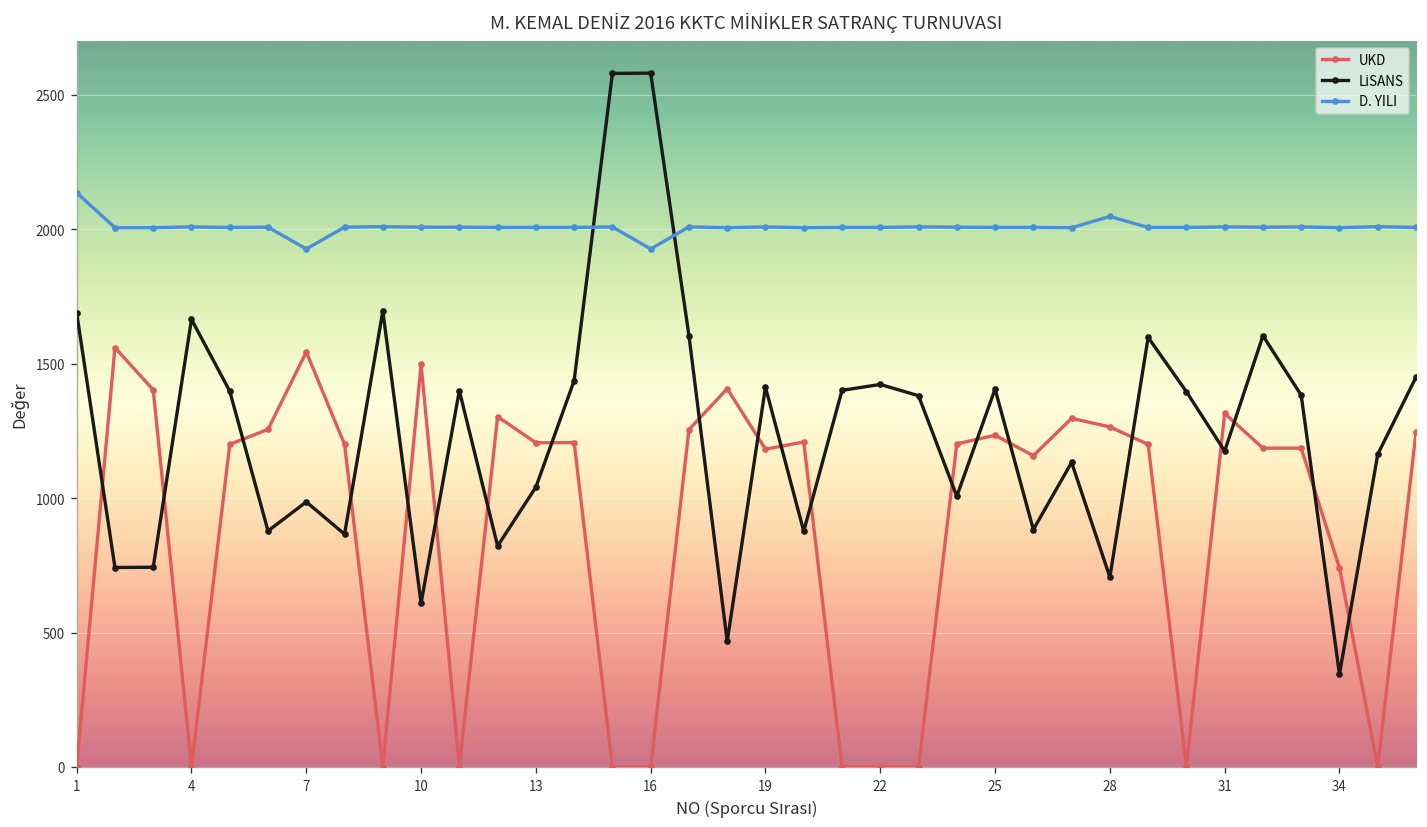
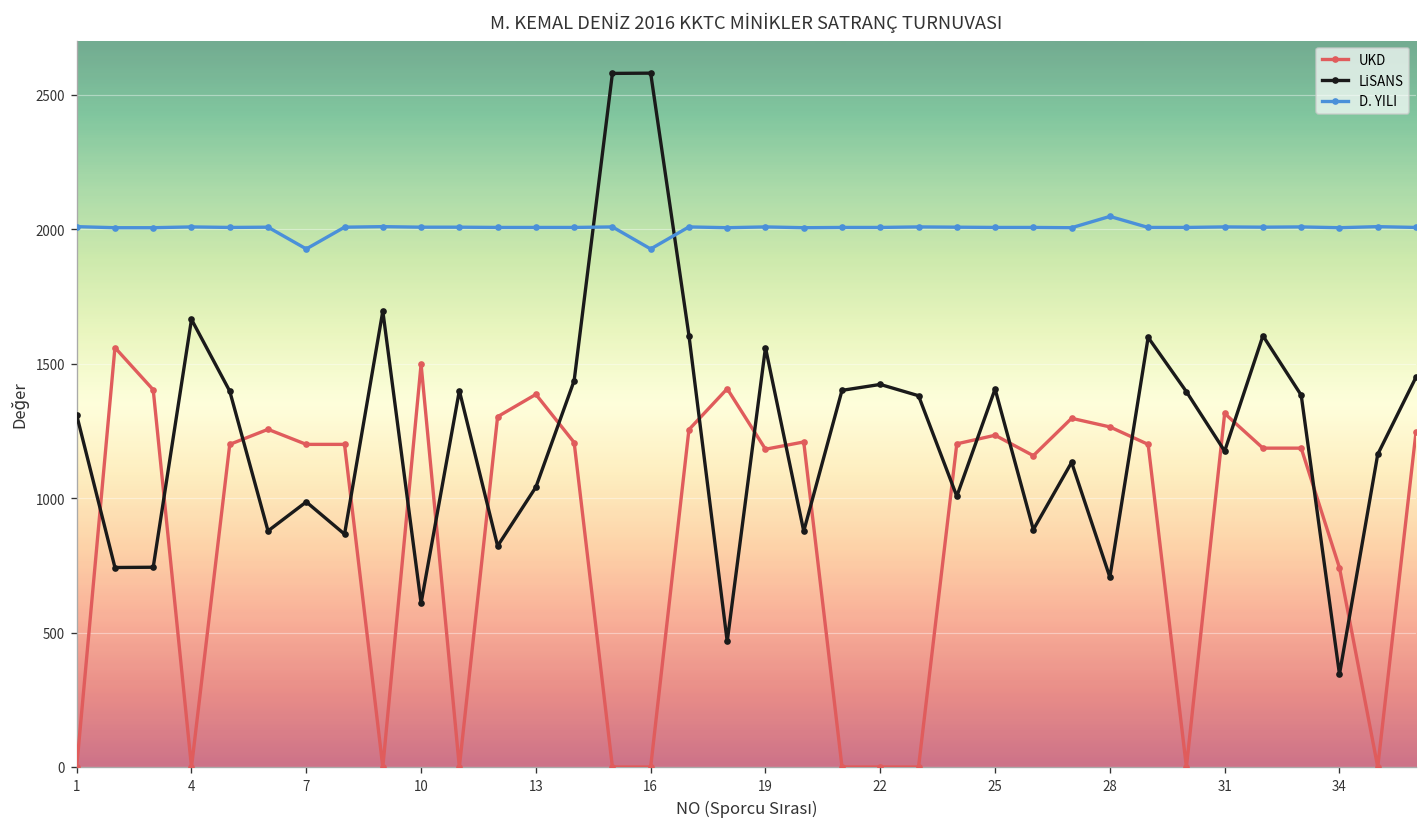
LİSANS, 1: 1690 -> 1310
D. YILI, 1: 2140 -> 2010
UKD, 7: 1540 -> 1200
UKD, 13: 1210 -> 1390
LİSANS, 19: 1410 -> 1560
